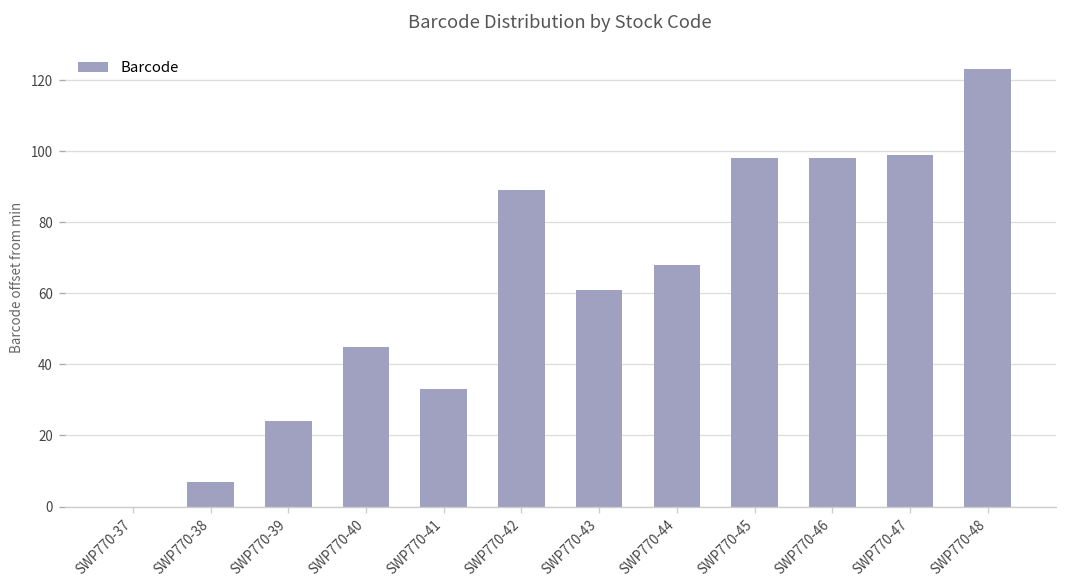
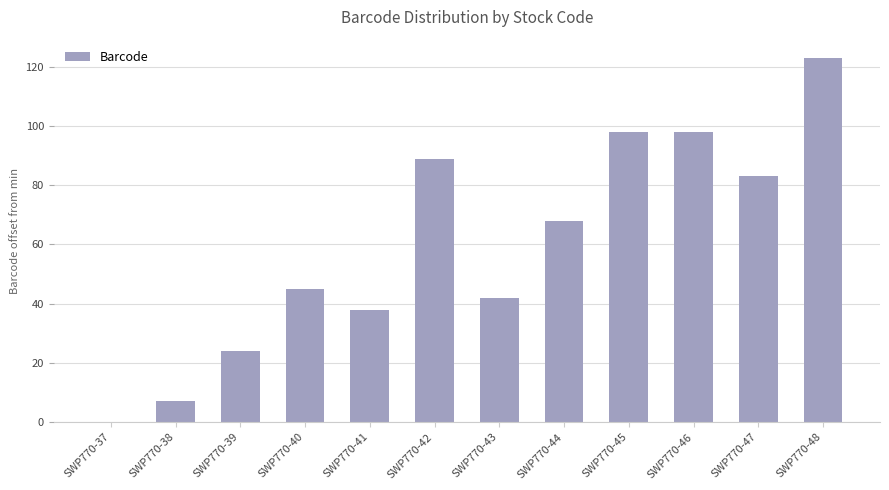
SWP770-41: 33 -> 38
SWP770-43: 61 -> 42
SWP770-47: 99 -> 83
